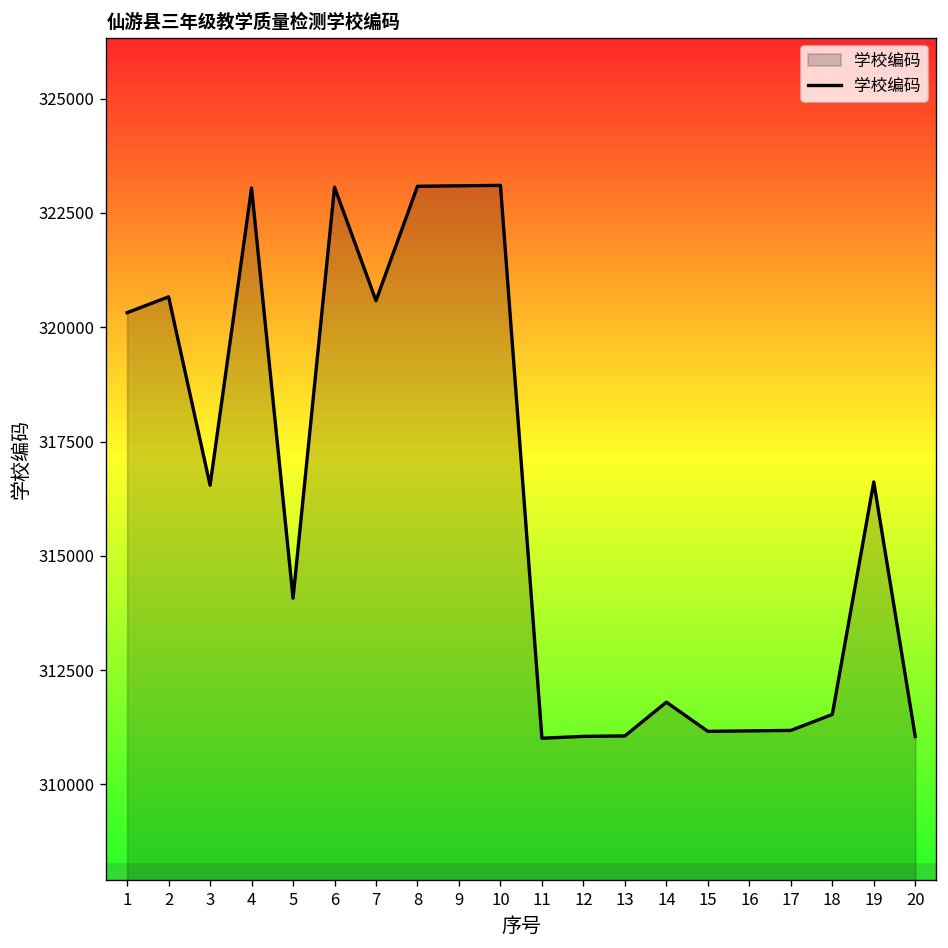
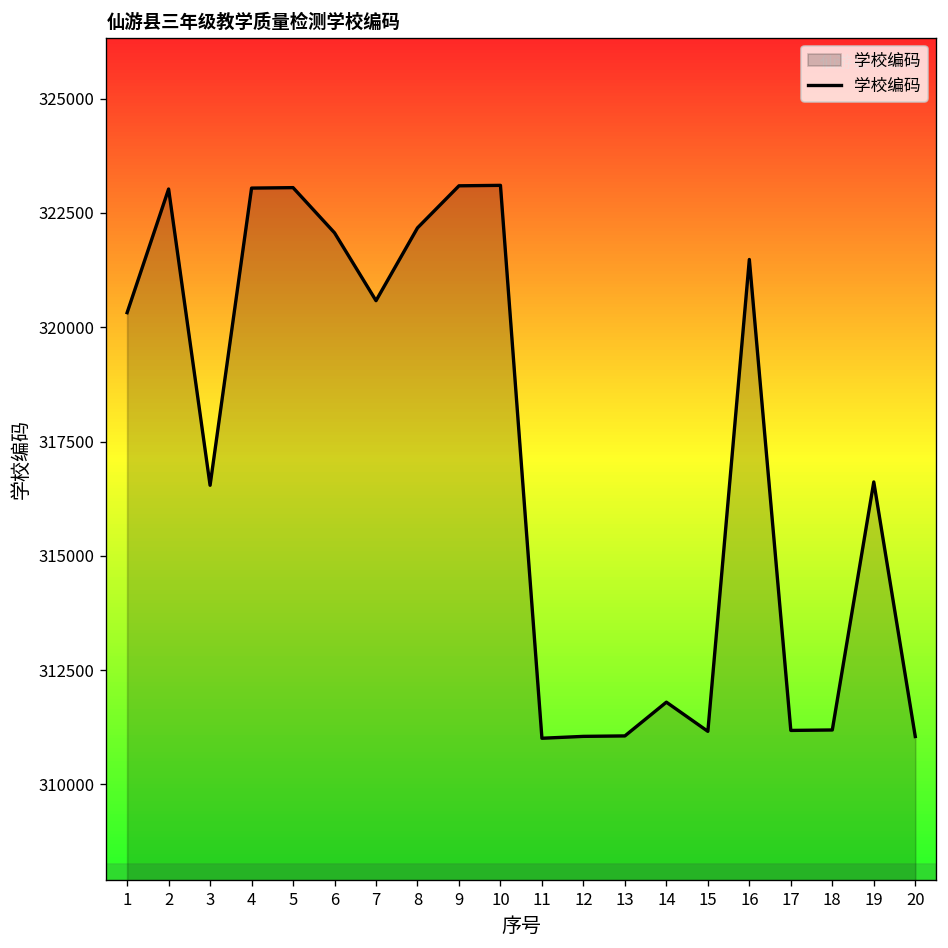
2: 320700 -> 323000
5: 314100 -> 323100
6: 323100 -> 322100
8: 323100 -> 322200
16: 311200 -> 321500
18: 311500 -> 311200
